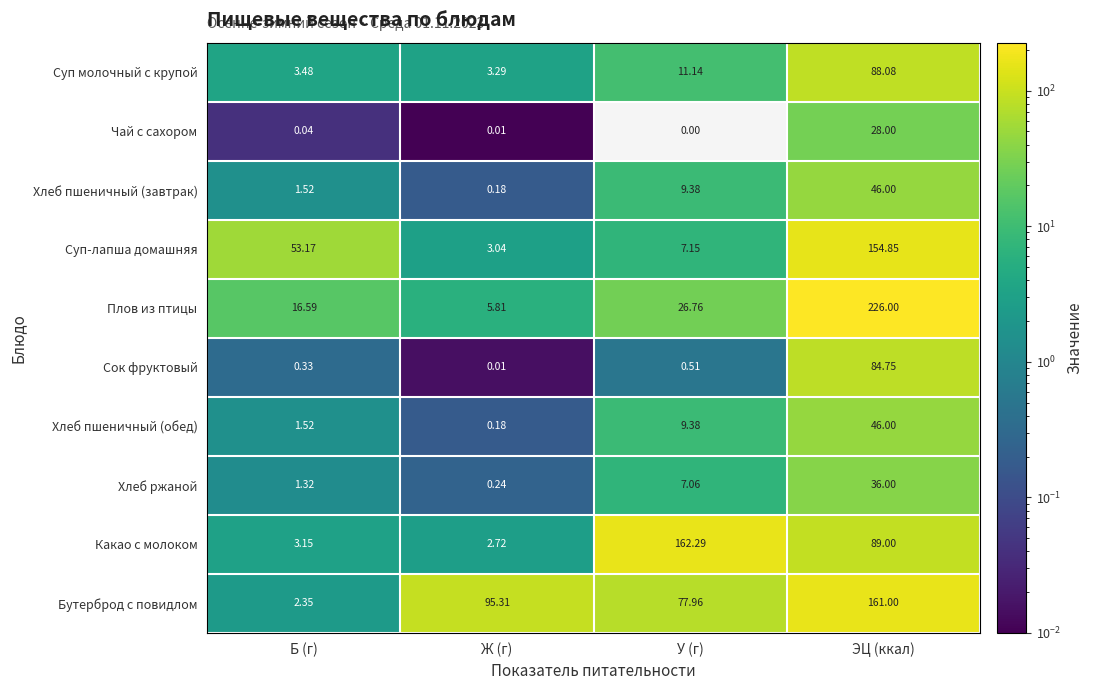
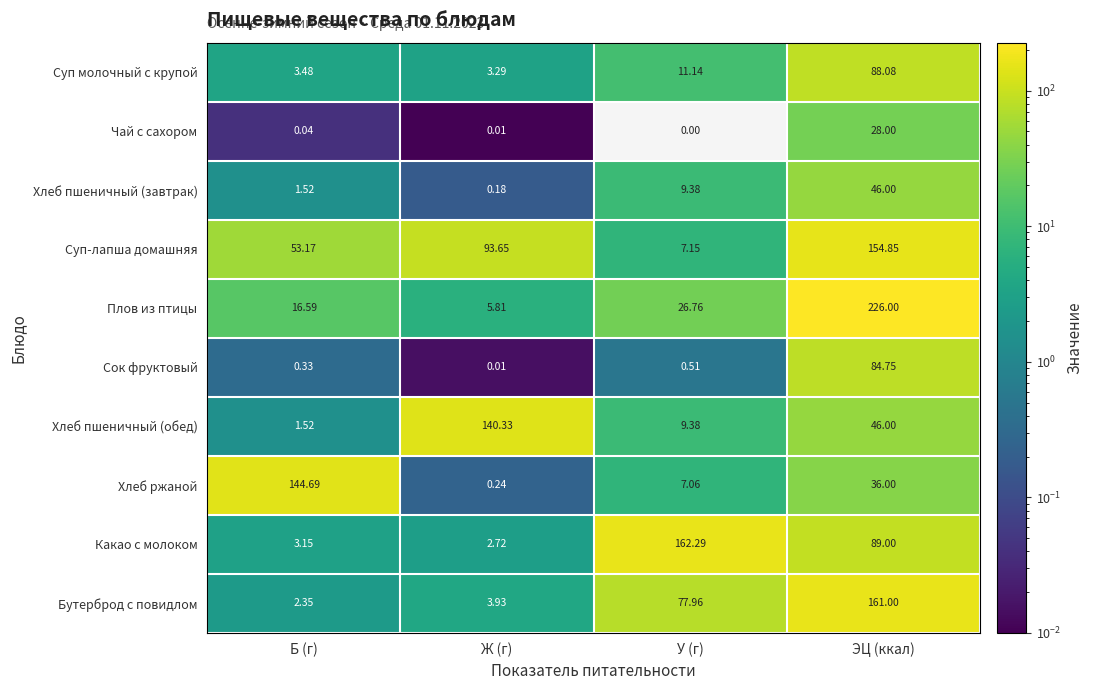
Суп-лапша домашняя, Ж (г): 3.04 -> 93.65
Хлеб пшеничный (обед), Ж (г): 0.18 -> 140.33
Хлеб ржаной, Б (г): 1.32 -> 144.69
Бутерброд с повидлом, Ж (г): 95.31 -> 3.93
